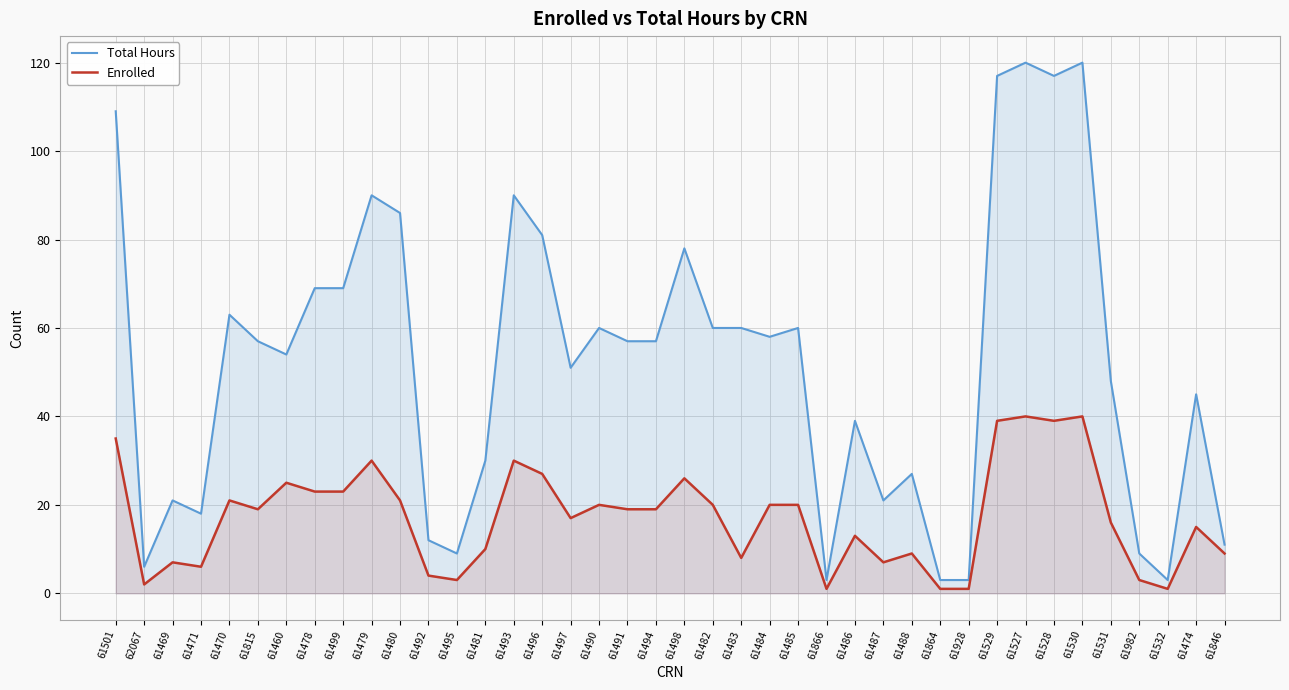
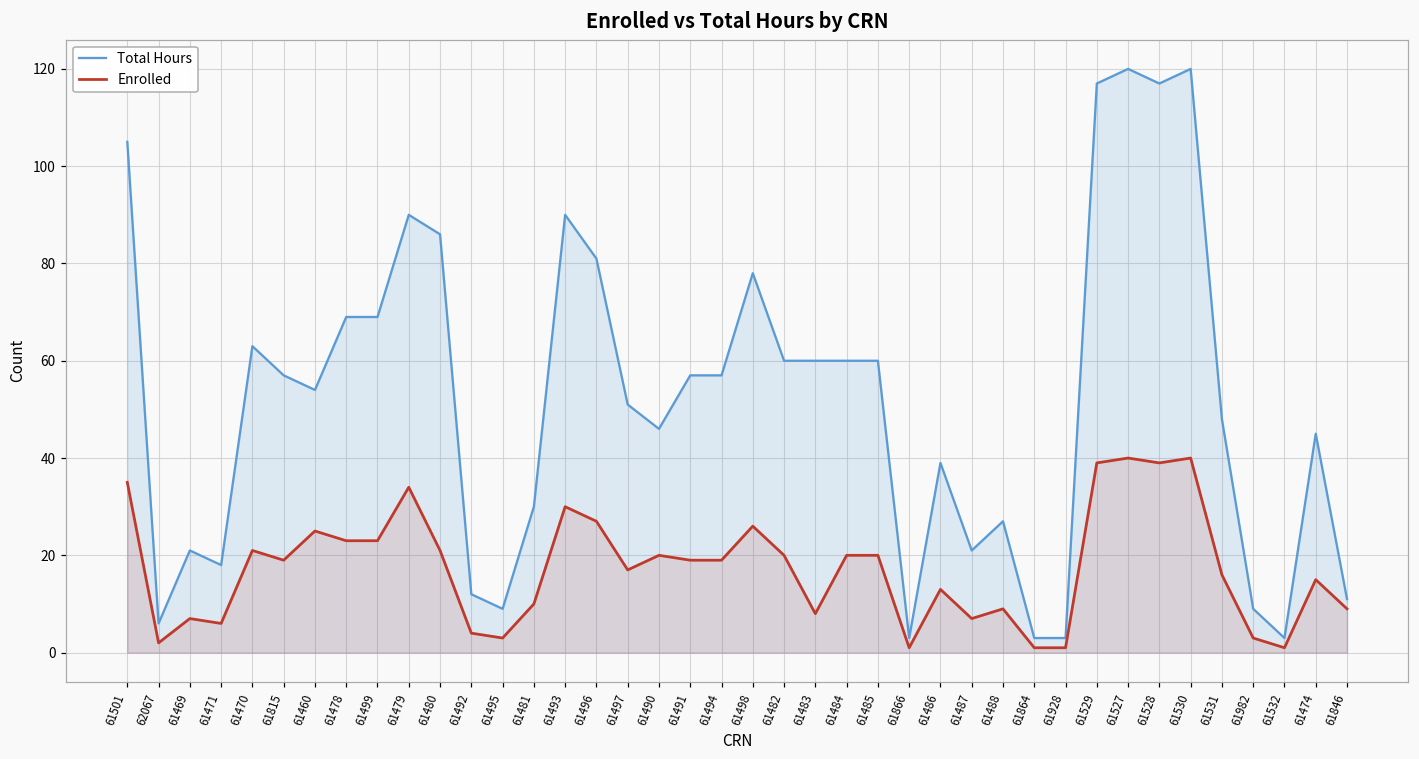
Total Hours, 61501: 109 -> 105
Enrolled, 61479: 30 -> 34
Total Hours, 61490: 60 -> 46
Total Hours, 61484: 58 -> 60
